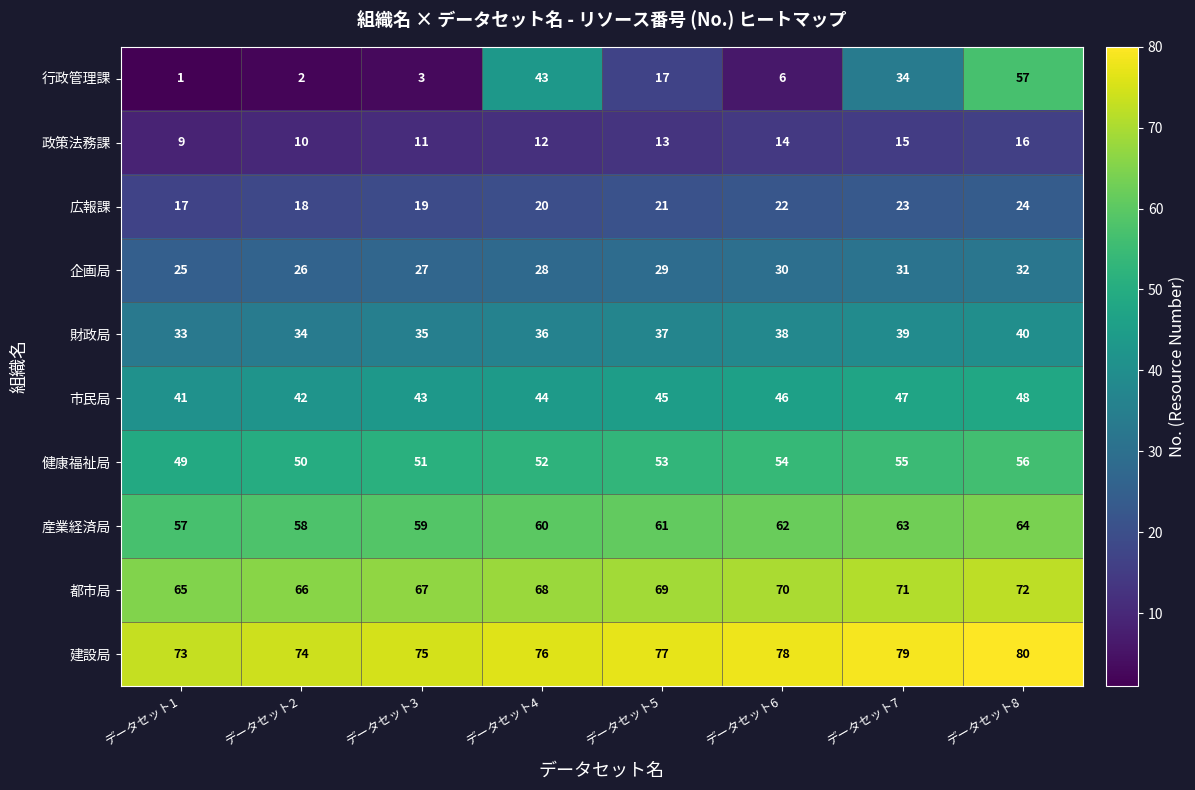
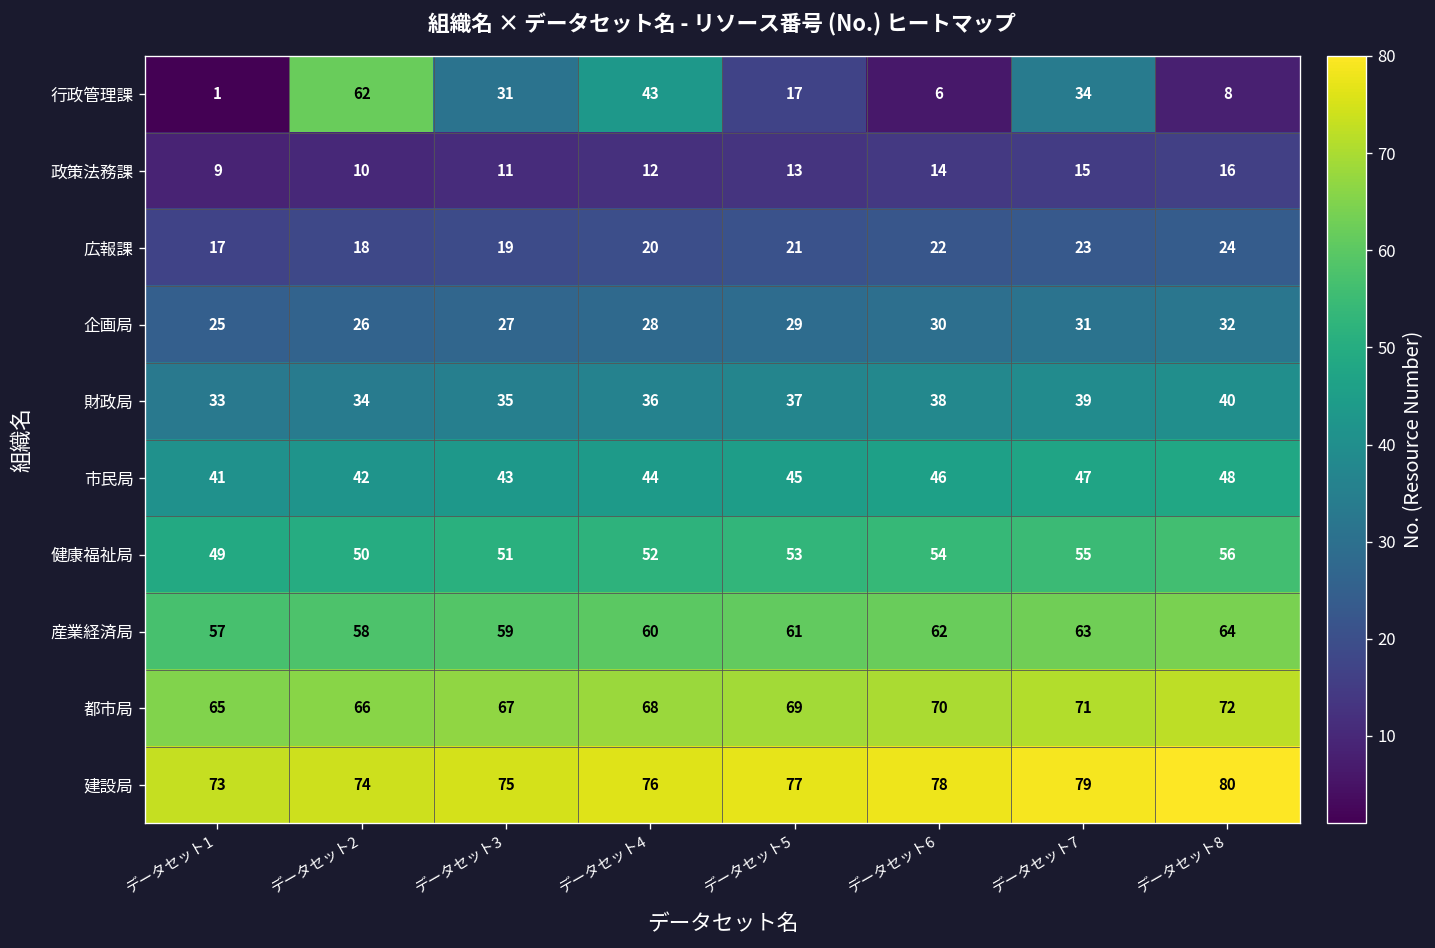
行政管理課, データセット2: 2 -> 62
行政管理課, データセット3: 3 -> 31
行政管理課, データセット8: 57 -> 8
